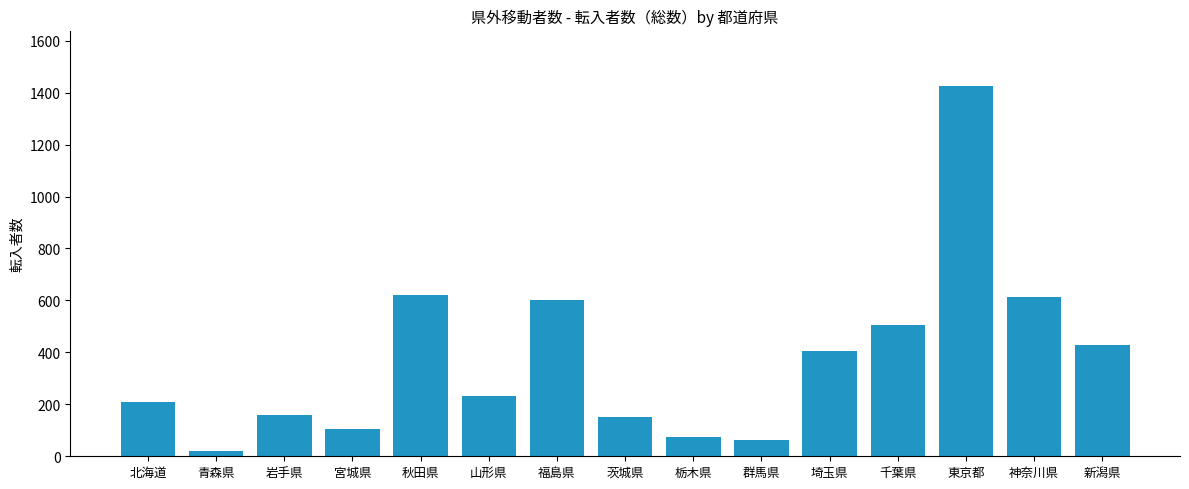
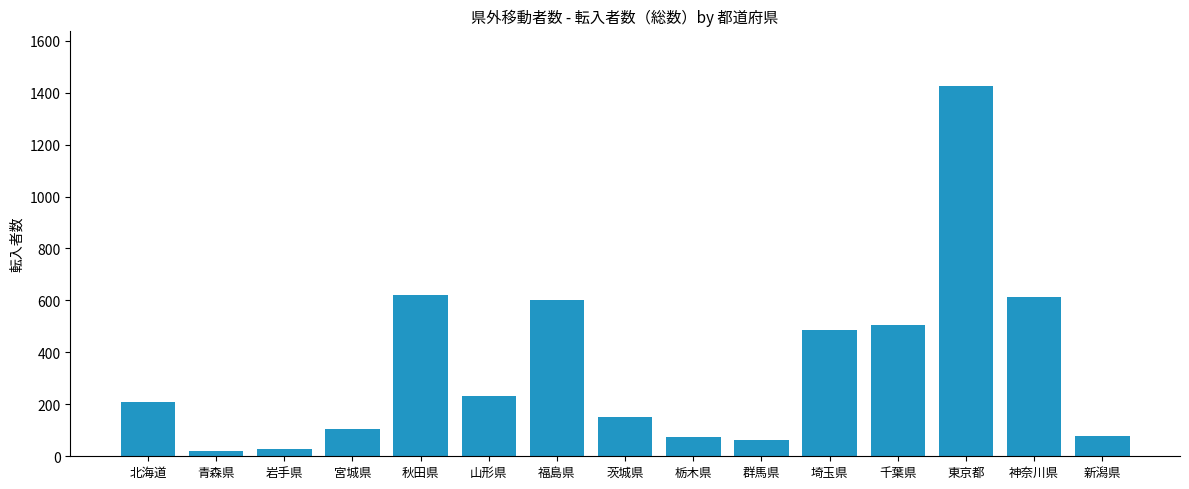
岩手県: 160 -> 30
埼玉県: 410 -> 490
新潟県: 430 -> 80
